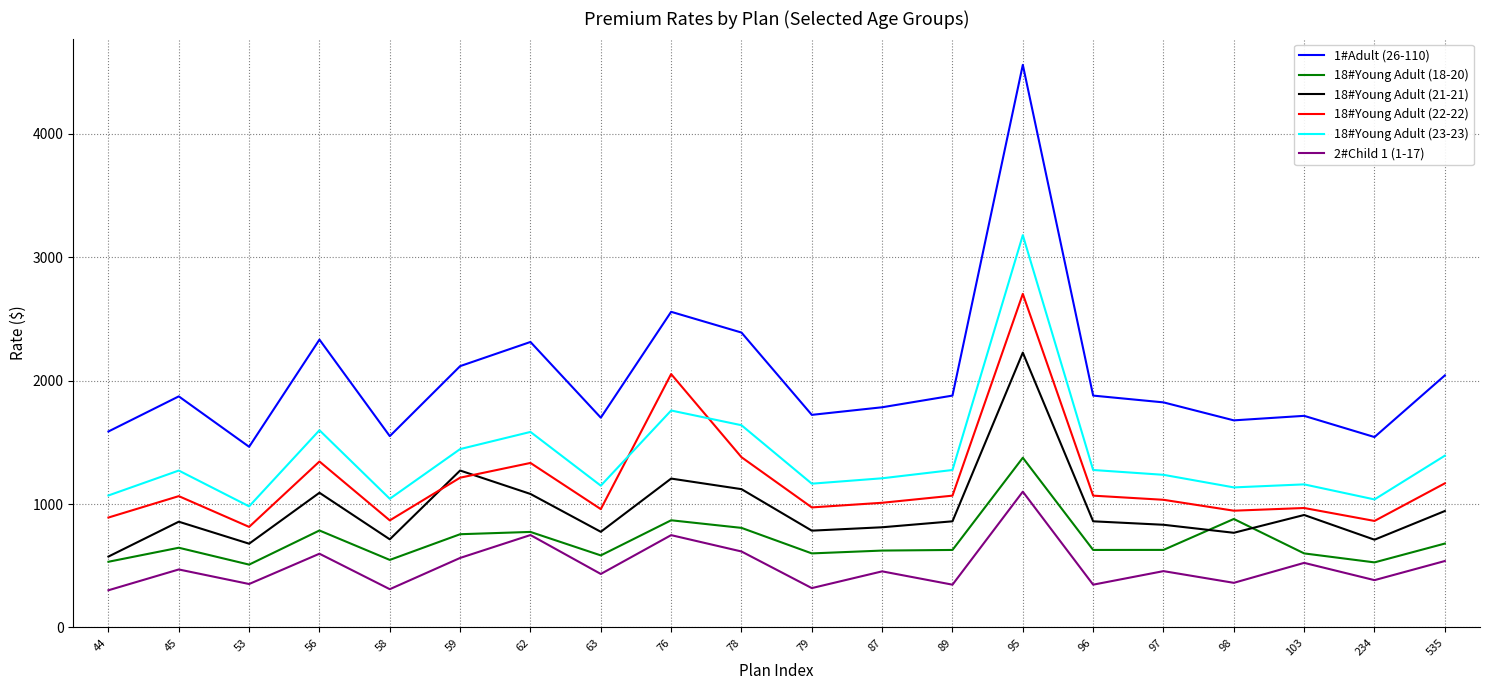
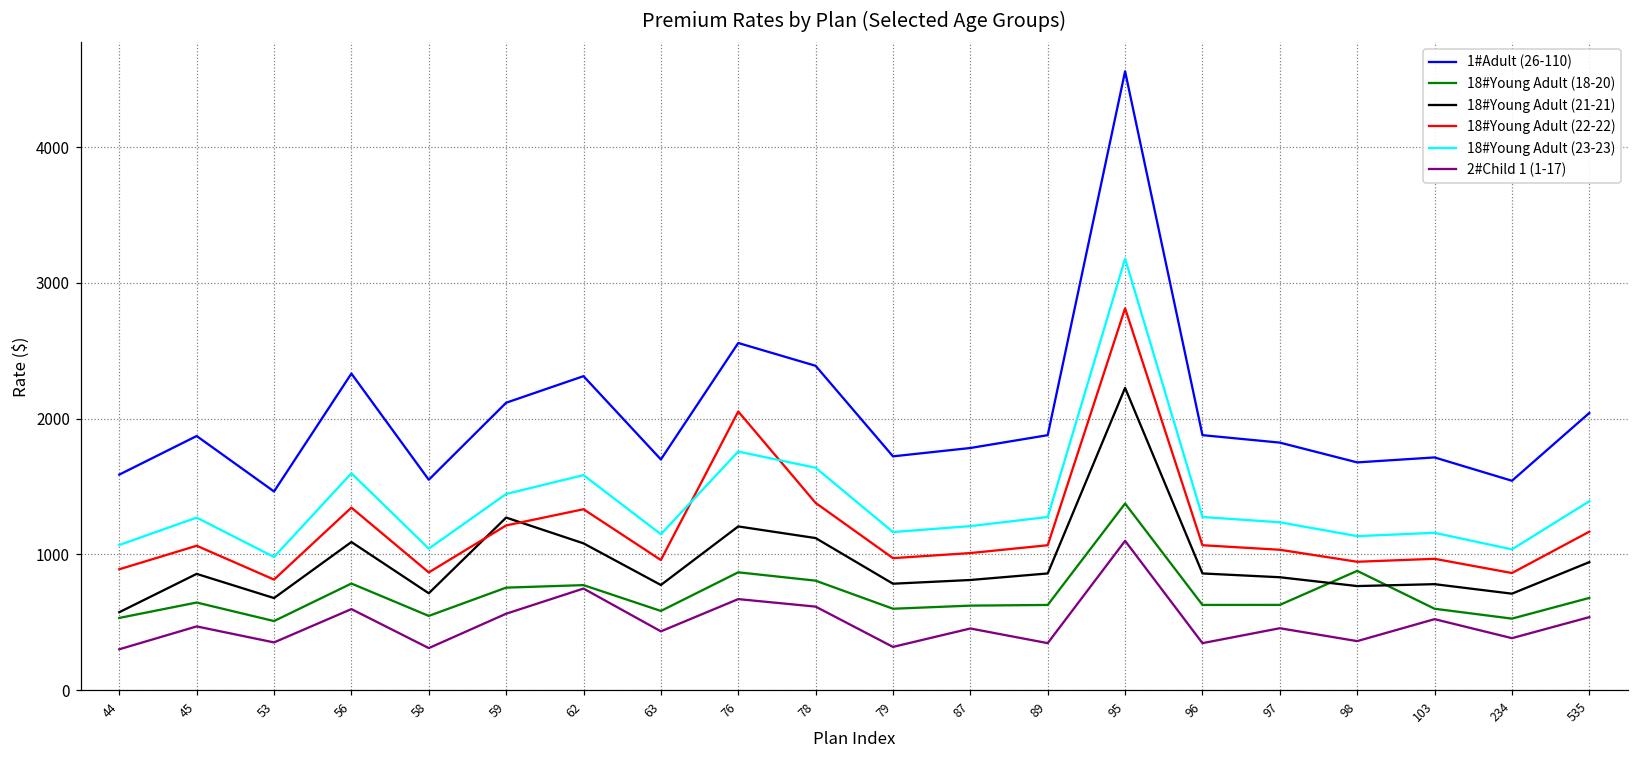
2#Child 1 (1-17), 76: 750 -> 670
18#Young Adult (22-22), 95: 2700 -> 2810
18#Young Adult (21-21), 103: 910 -> 780
